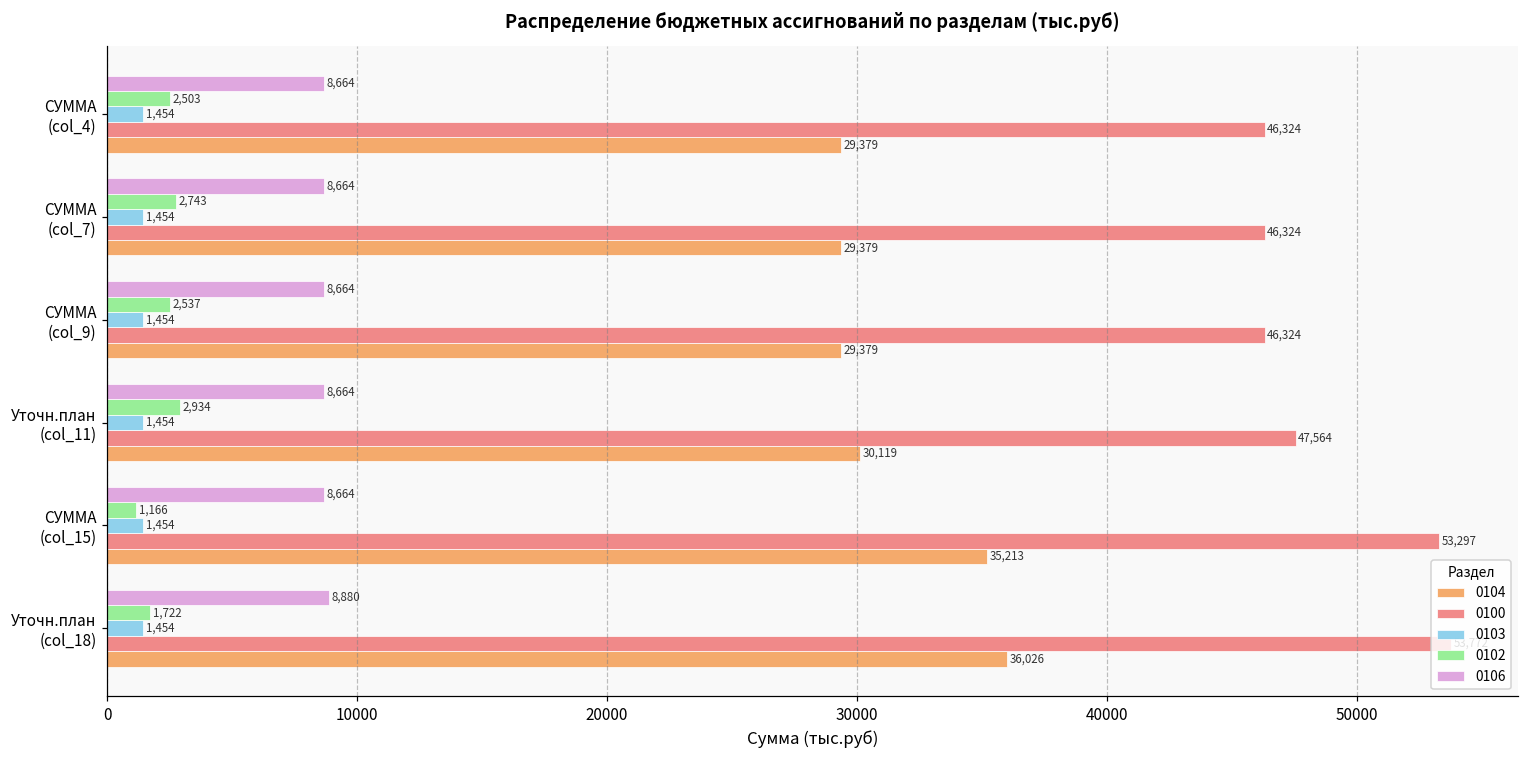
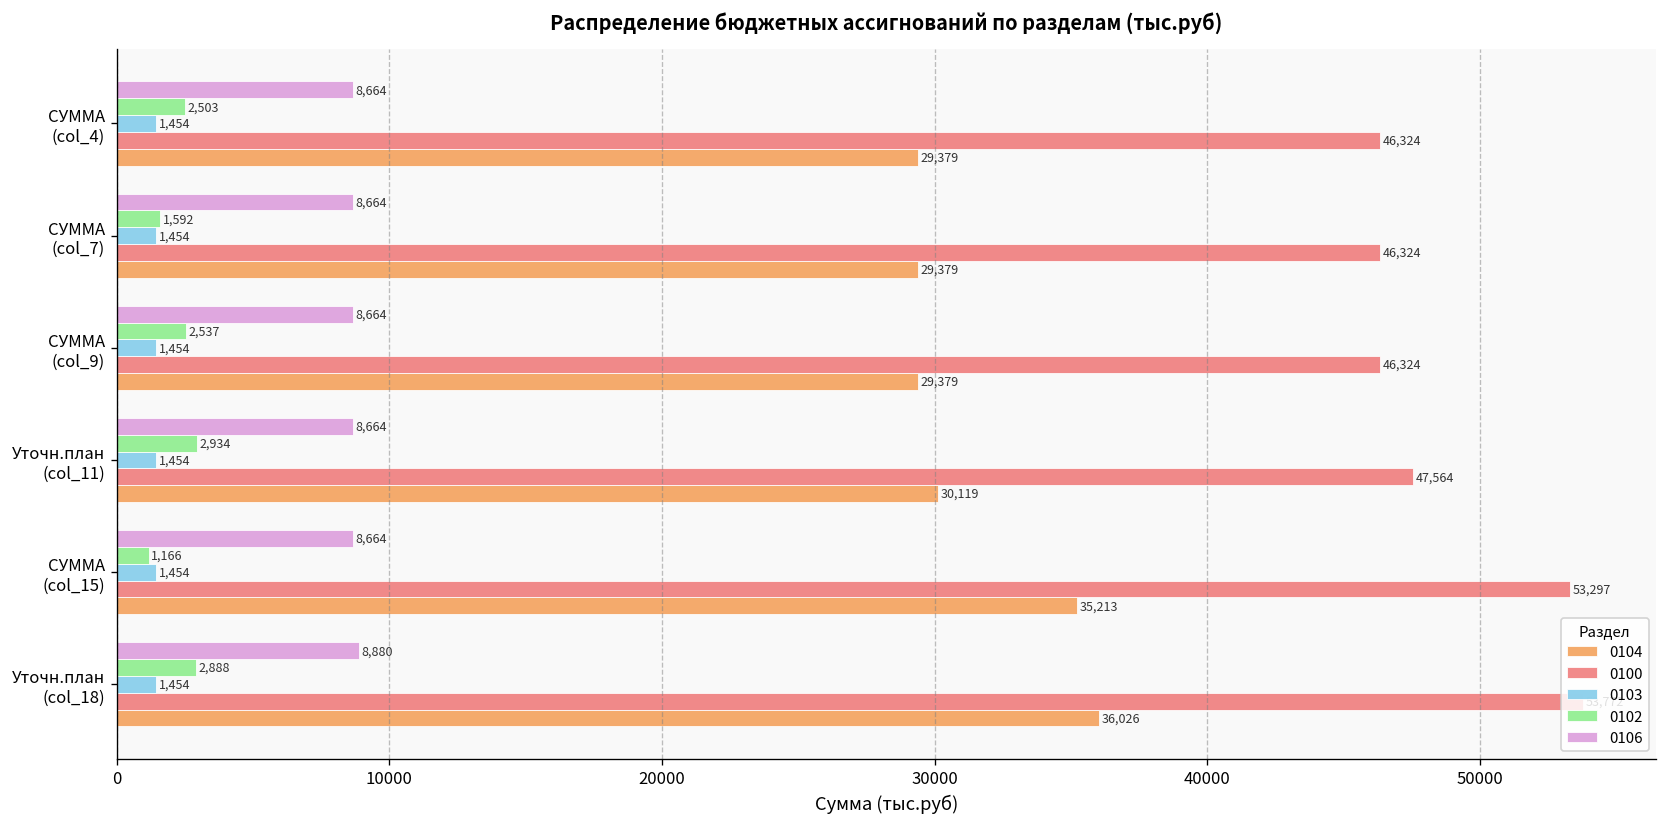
0102, СУММА (col_7): 2,743 -> 1,592
0102, Уточн.план (col_18): 1,722 -> 2,888
